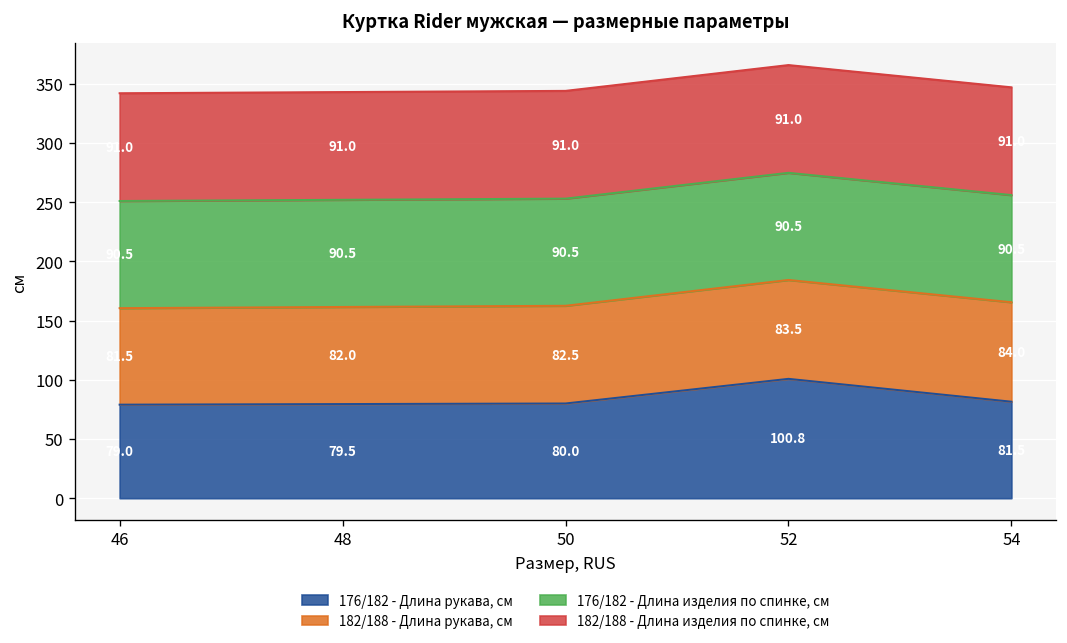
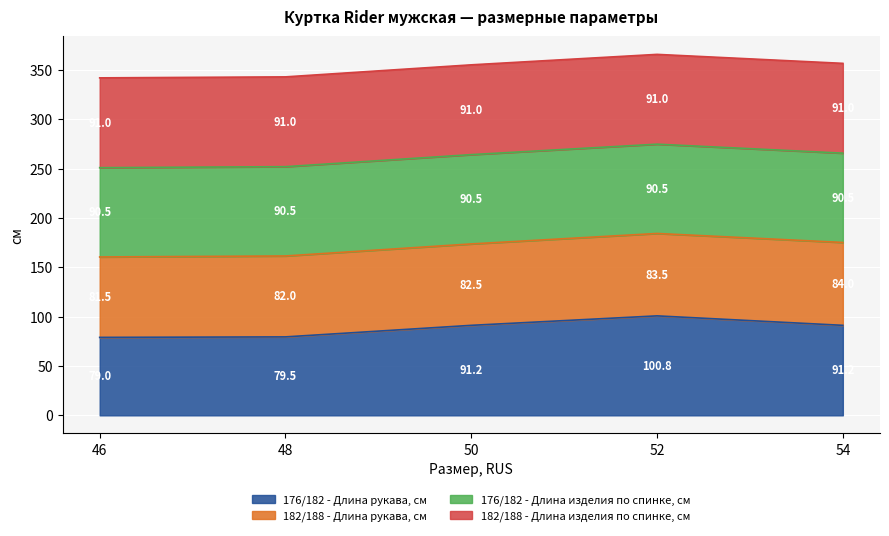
176/182 - Длина рукава, см, 50: 80.0 -> 91.2
176/182 - Длина рукава, см, 54: 80 -> 90
